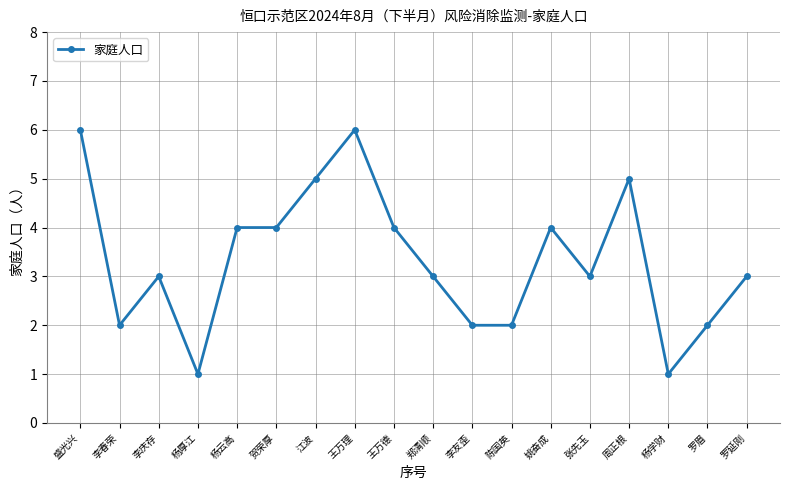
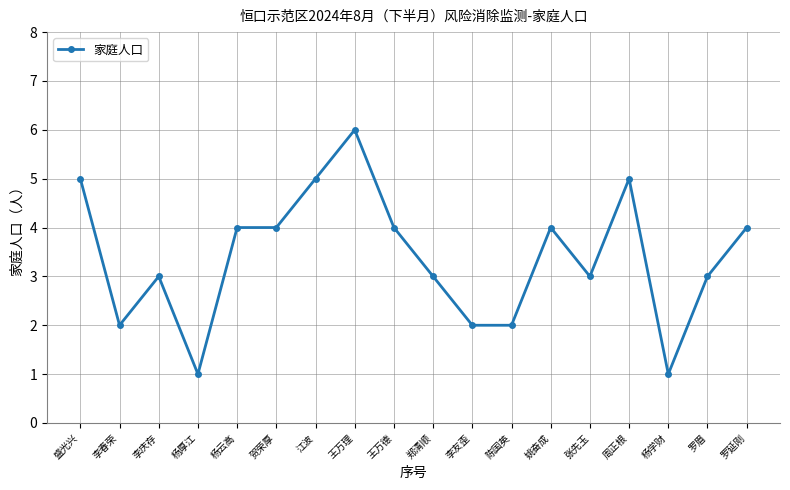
盛光兴: 6 -> 5
罗眉: 2 -> 3
罗延刚: 3 -> 4
